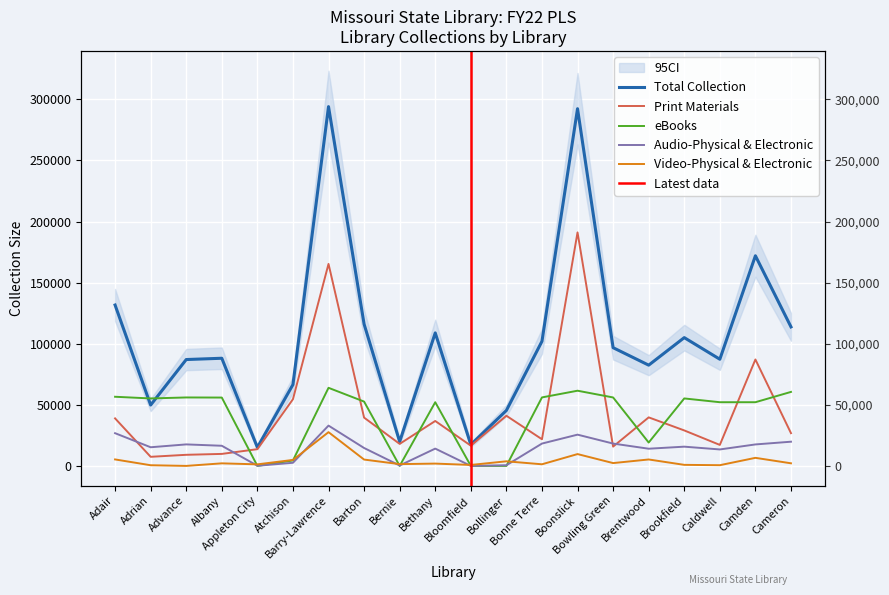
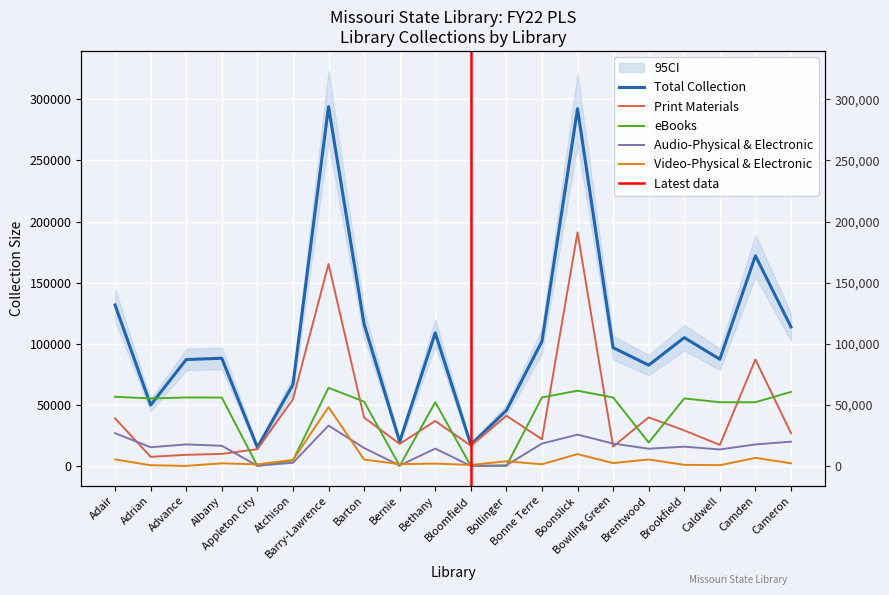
Video-Physical & Electronic, Barry-Lawrence: 28000 -> 48000
